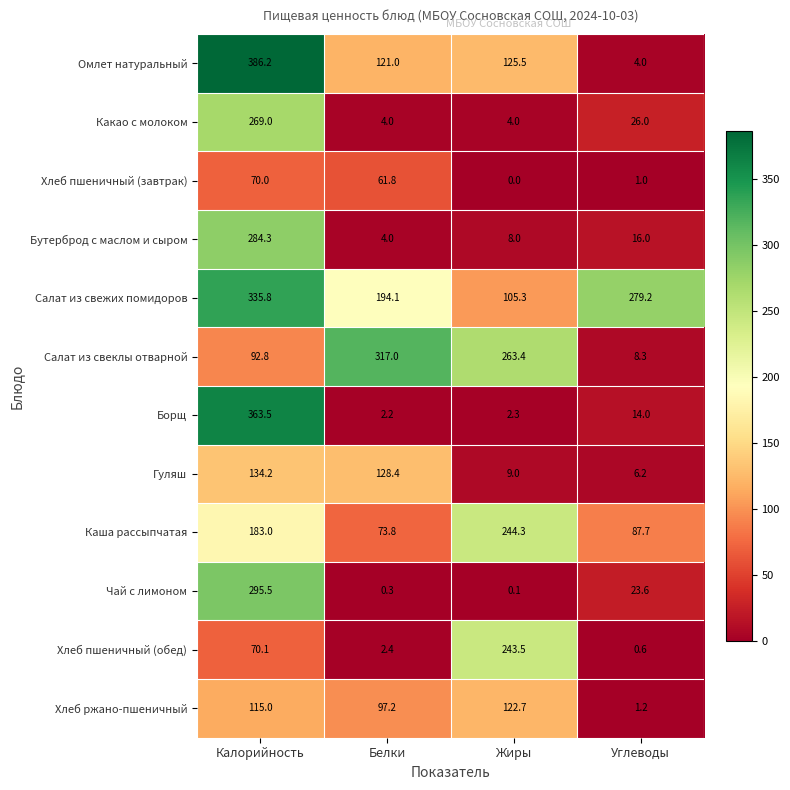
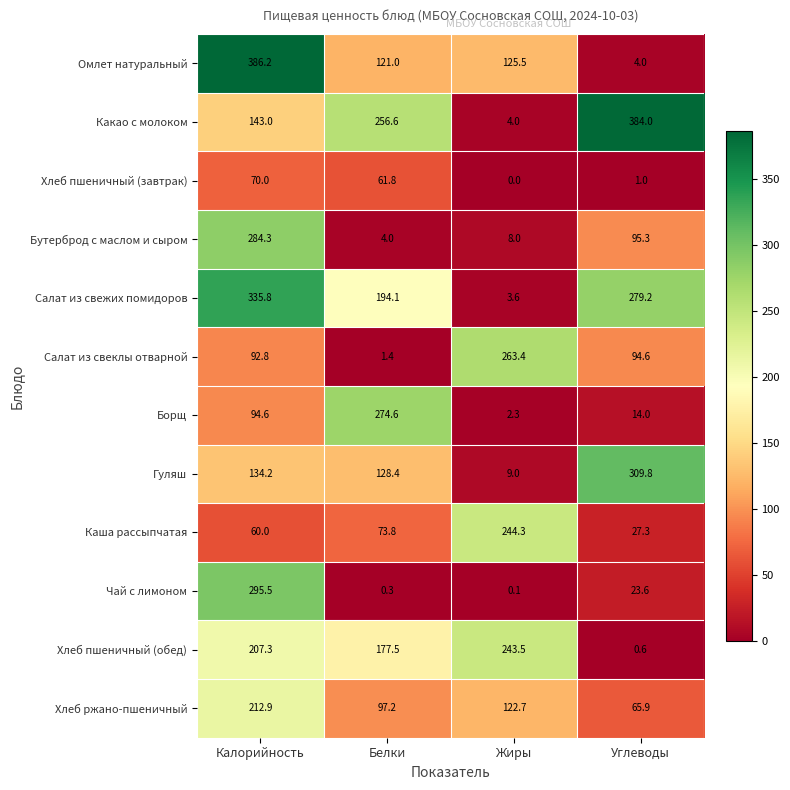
Какао с молоком, Калорийность: 269.0 -> 143.0
Какао с молоком, Белки: 4.0 -> 256.6
Какао с молоком, Углеводы: 26.0 -> 384.0
Бутерброд с маслом и сыром, Углеводы: 16.0 -> 95.3
Салат из свежих помидоров, Жиры: 105.3 -> 3.6
Салат из свеклы отварной, Белки: 317.0 -> 1.4
Салат из свеклы отварной, Углеводы: 8.3 -> 94.6
Борщ, Калорийность: 363.5 -> 94.6
Борщ, Белки: 2.2 -> 274.6
Гуляш, Углеводы: 6.2 -> 309.8
Каша рассыпчатая, Калорийность: 183.0 -> 60.0
Каша рассыпчатая, Углеводы: 87.7 -> 27.3
Хлеб пшеничный (обед), Калорийность: 70.1 -> 207.3
Хлеб пшеничный (обед), Белки: 2.4 -> 177.5
Хлеб ржано-пшеничный, Калорийность: 115.0 -> 212.9
Хлеб ржано-пшеничный, Углеводы: 1.2 -> 65.9
